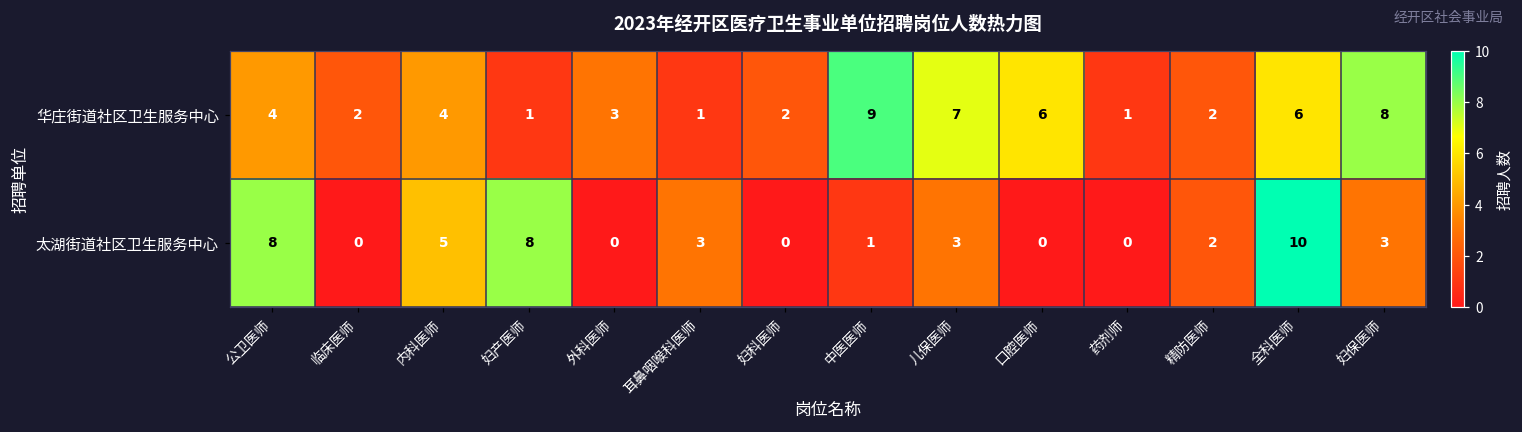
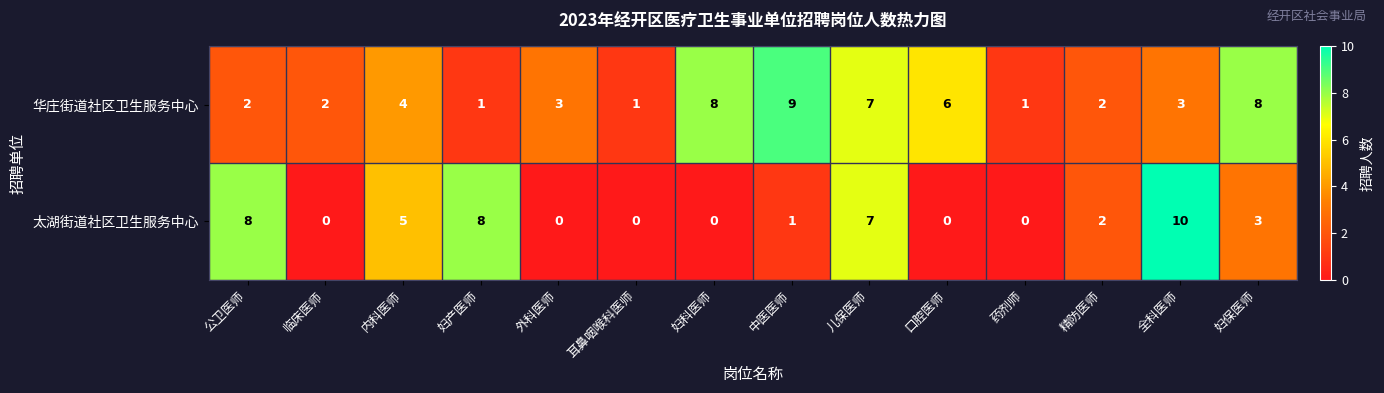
华庄街道社区卫生服务中心, 公卫医师: 4 -> 2
华庄街道社区卫生服务中心, 妇科医师: 2 -> 8
华庄街道社区卫生服务中心, 全科医师: 6 -> 3
太湖街道社区卫生服务中心, 耳鼻咽喉科医师: 3 -> 0
太湖街道社区卫生服务中心, 儿保医师: 3 -> 7
